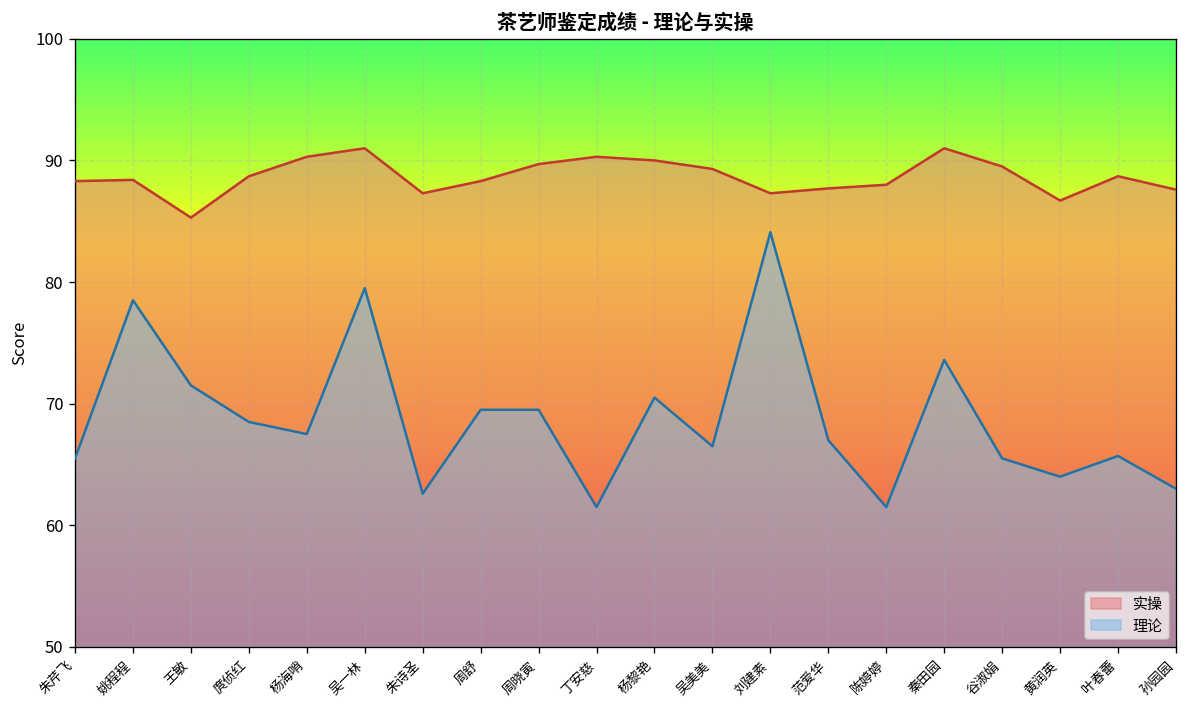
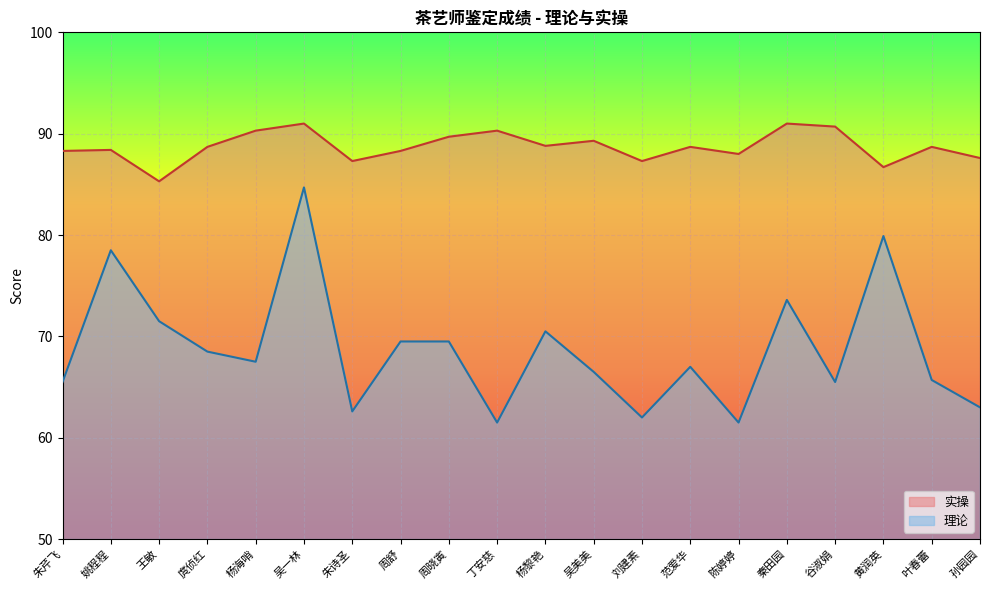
理论, 吴一林: 79.5 -> 84.7
实操, 杨黎艳: 90.0 -> 88.8
理论, 刘建素: 84.1 -> 62.0
实操, 范爱华: 87.7 -> 88.7
实操, 谷淑娟: 89.5 -> 90.7
理论, 黄润英: 64.0 -> 79.9
